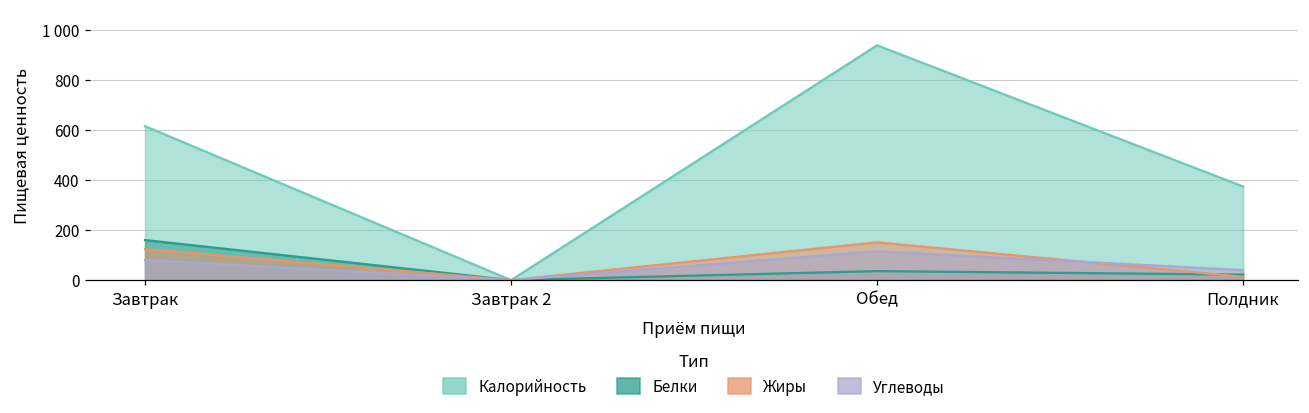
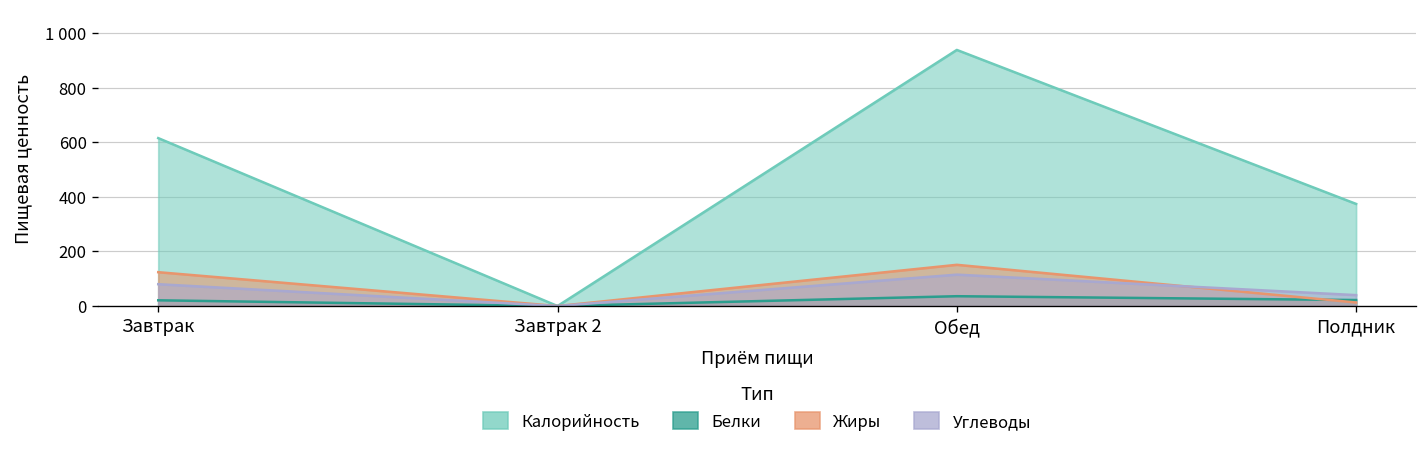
Белки, Завтрак: 160 -> 20
